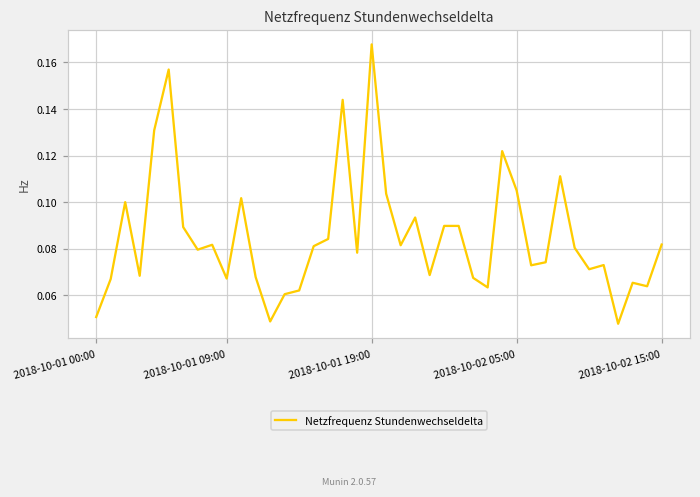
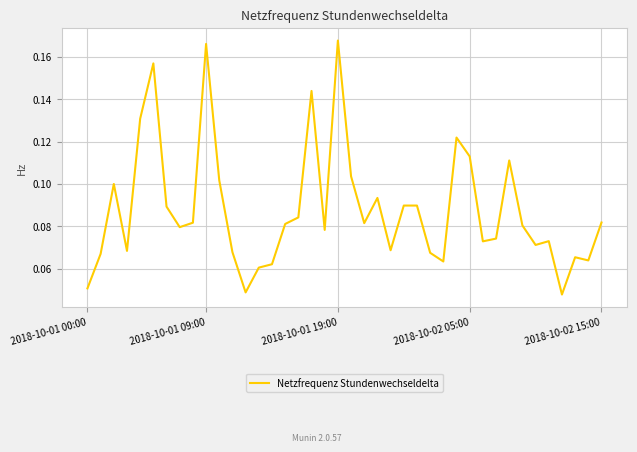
2018-10-01 09:00: 0.067 -> 0.166
2018-10-02 05:00: 0.105 -> 0.113
